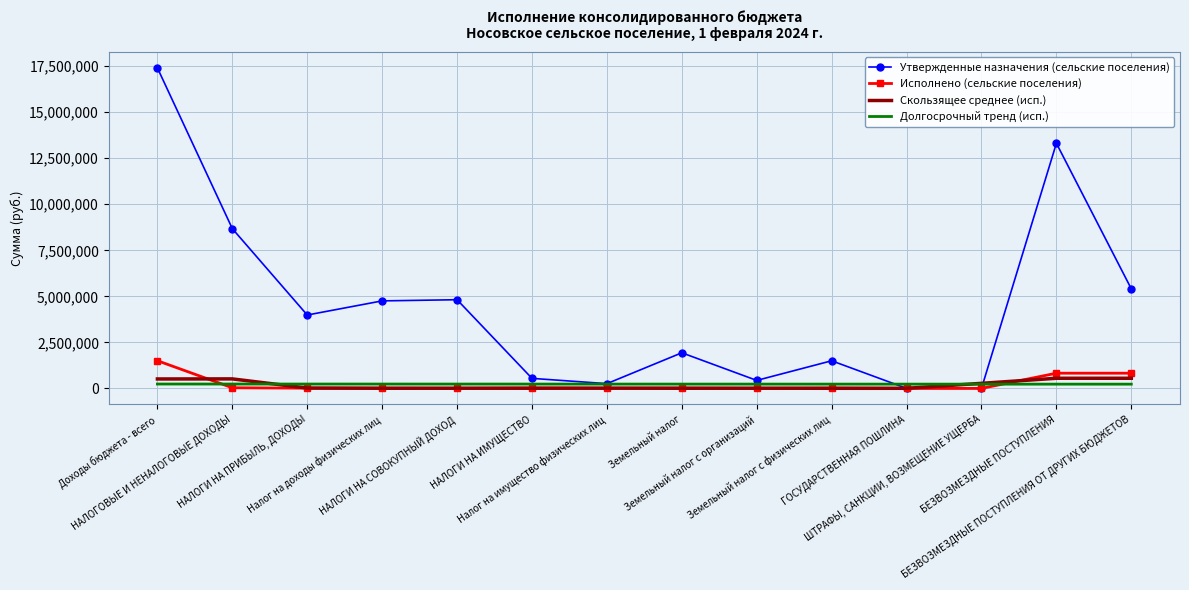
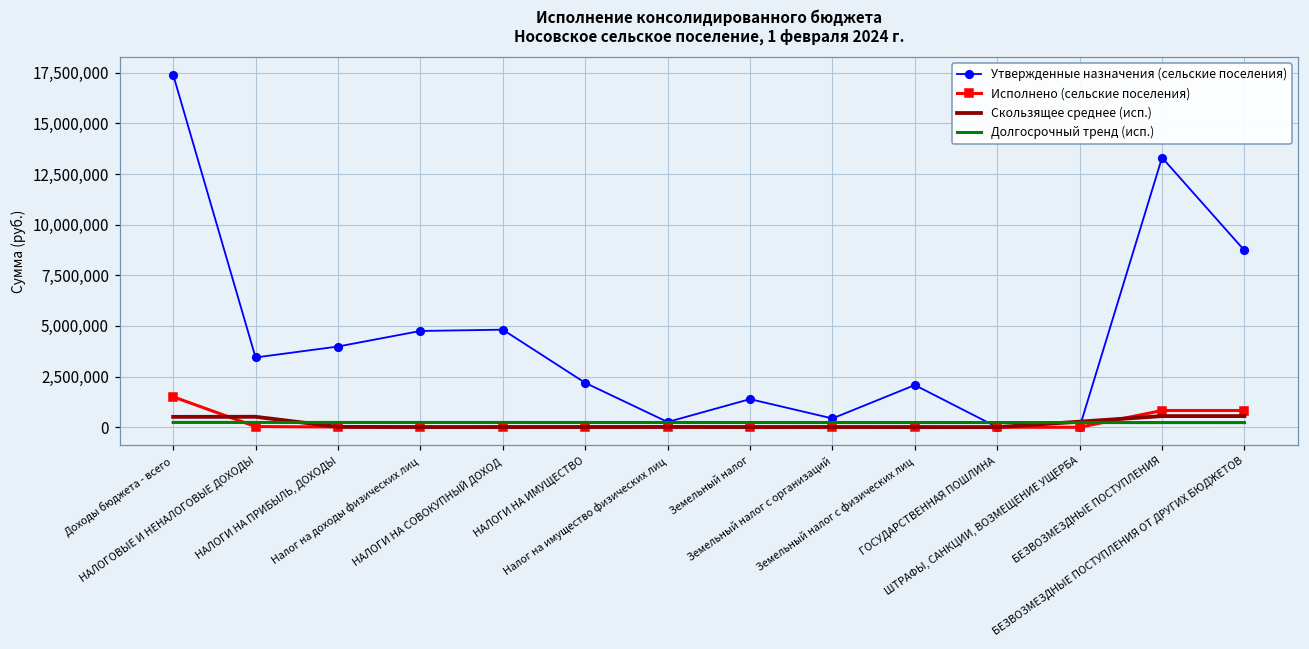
Утвержденные назначения (сельские поселения), НАЛОГОВЫЕ И НЕНАЛОГОВЫЕ ДОХОДЫ: 8,700,000 -> 3,400,000
Утвержденные назначения (сельские поселения), НАЛОГИ НА ИМУЩЕСТВО: 500,000 -> 2,200,000
Утвержденные назначения (сельские поселения), Земельный налог: 1,900,000 -> 1,400,000
Утвержденные назначения (сельские поселения), Земельный налог с физических лиц: 1,500,000 -> 2,100,000
Утвержденные назначения (сельские поселения), БЕЗВОЗМЕЗДНЫЕ ПОСТУПЛЕНИЯ ОТ ДРУГИХ БЮДЖЕТОВ: 5,400,000 -> 8,700,000
